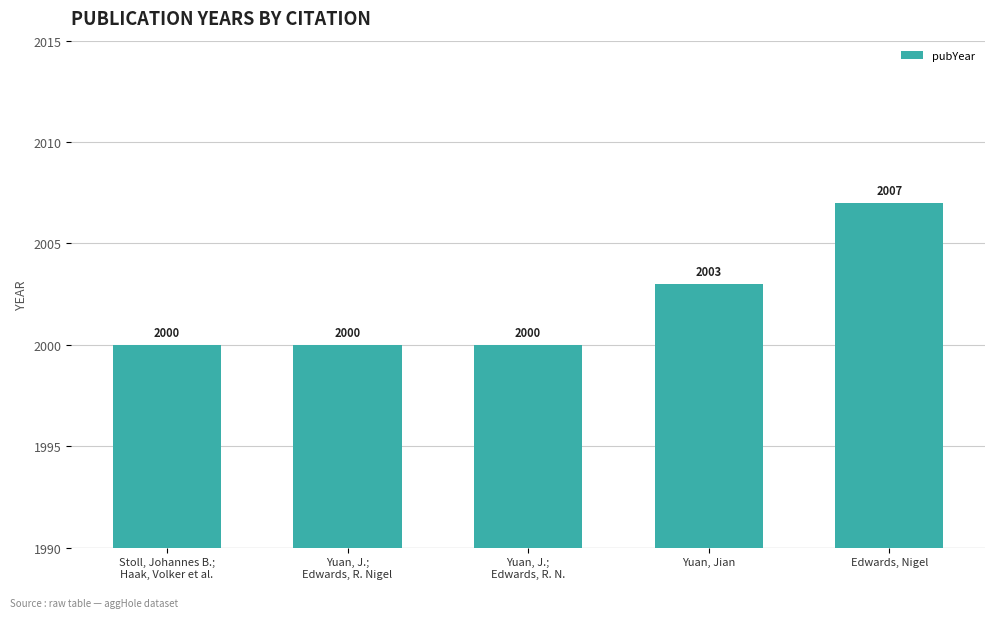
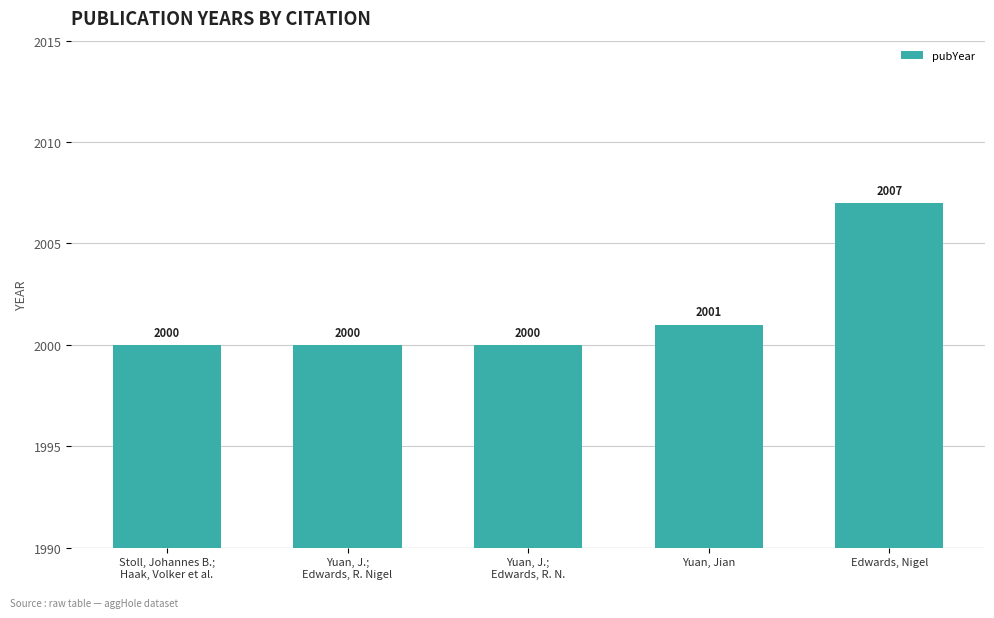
Yuan, Jian: 2003 -> 2001
